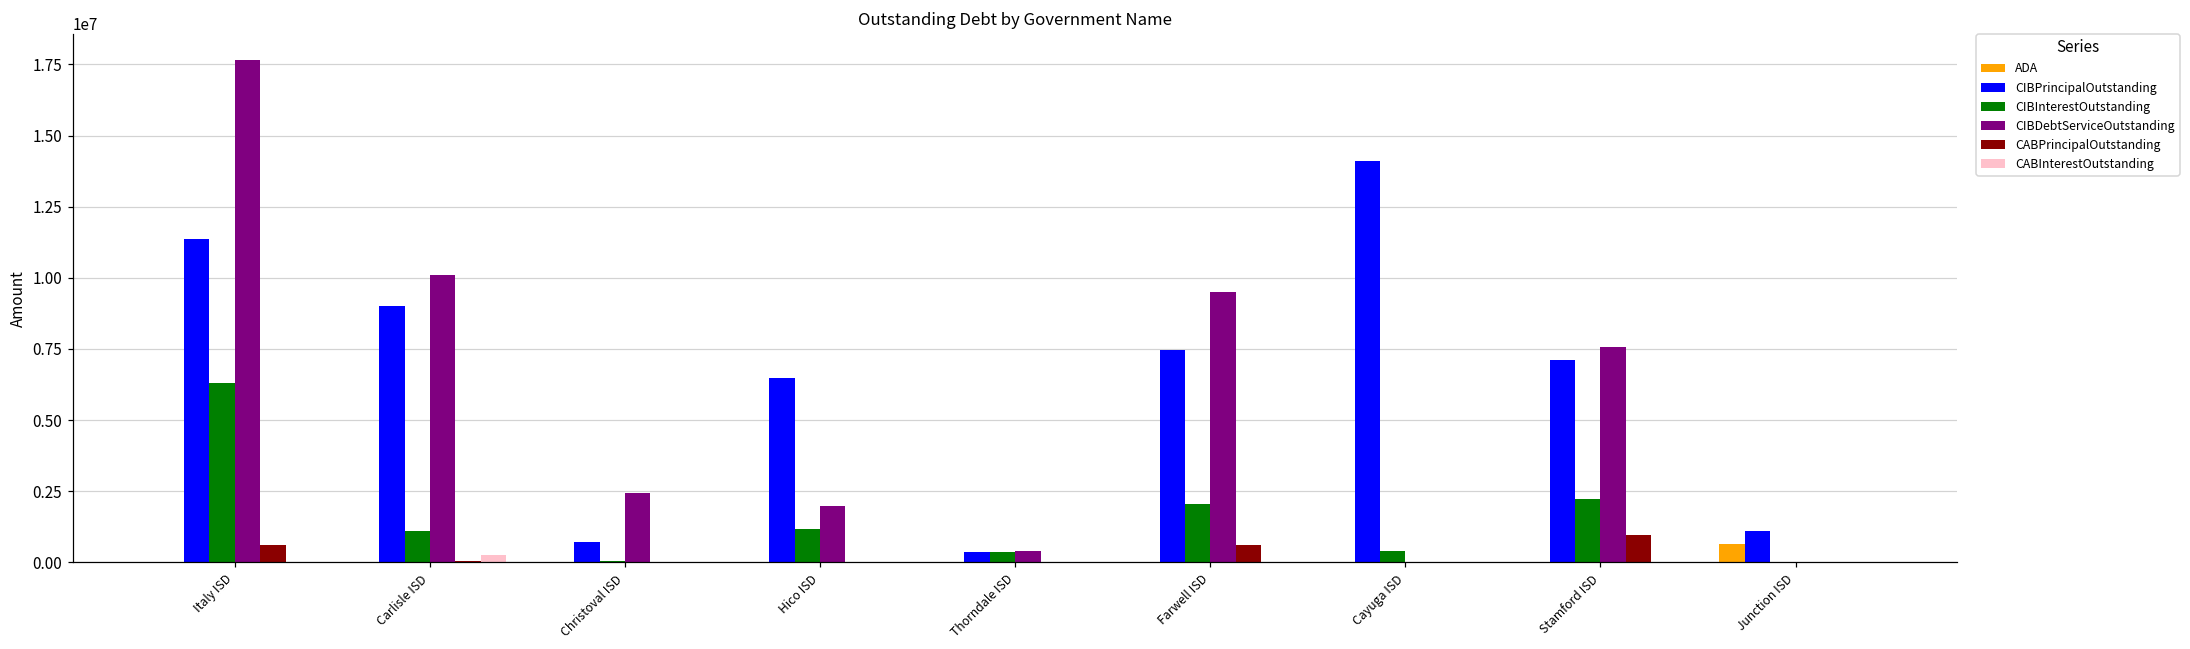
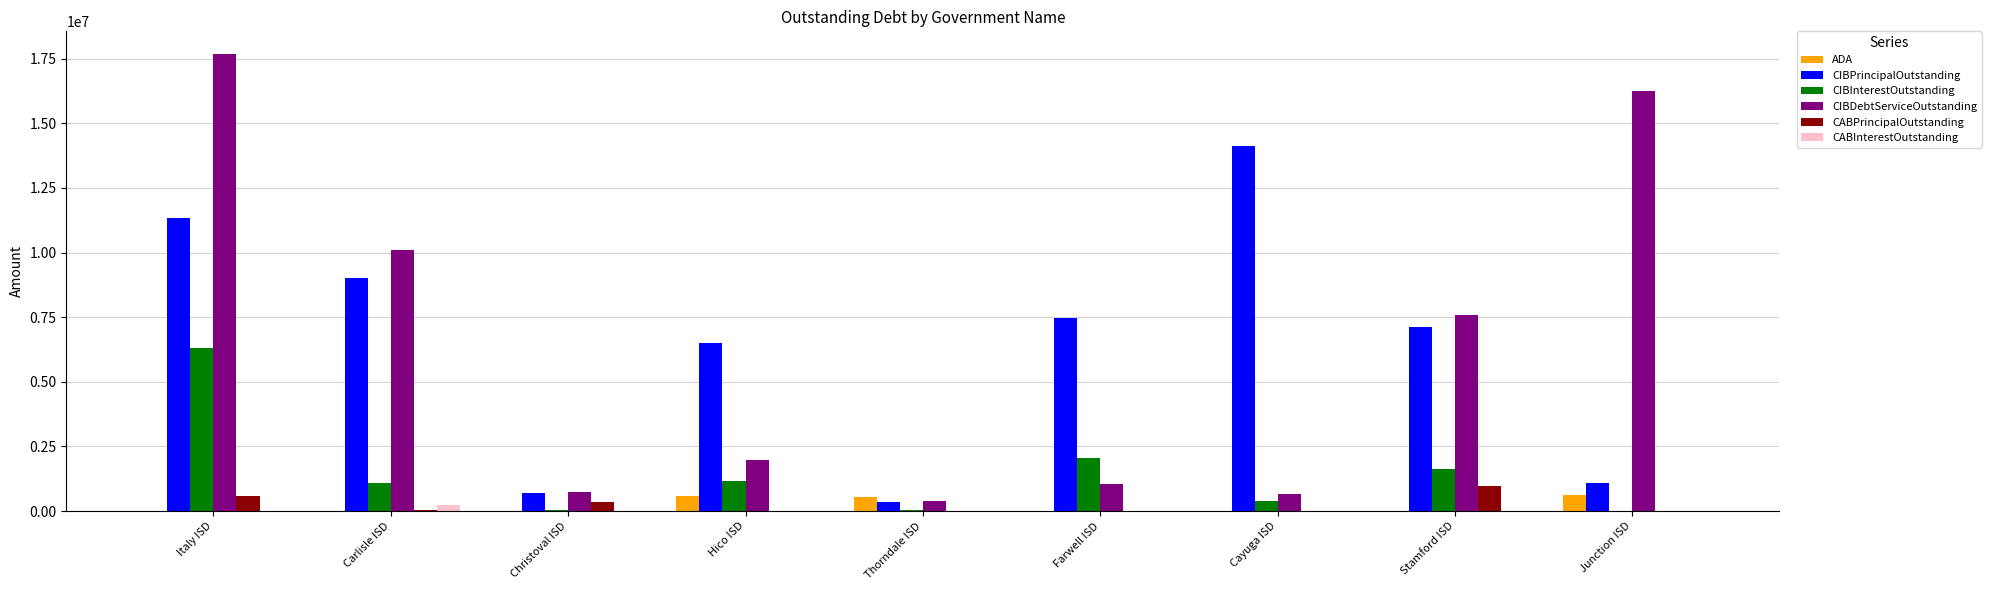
CIBDebtServiceOutstanding, Christoval ISD: 2500000 -> 800000
CABPrincipalOutstanding, Christoval ISD: 0 -> 300000
ADA, Hico ISD: 0 -> 600000
ADA, Thorndale ISD: 0 -> 600000
CIBInterestOutstanding, Thorndale ISD: 400000 -> 0
CIBDebtServiceOutstanding, Farwell ISD: 9500000 -> 1100000
CABPrincipalOutstanding, Farwell ISD: 600000 -> 0
CIBDebtServiceOutstanding, Cayuga ISD: 0 -> 700000
CIBInterestOutstanding, Stamford ISD: 2200000 -> 1600000
CIBDebtServiceOutstanding, Junction ISD: 0 -> 16200000
